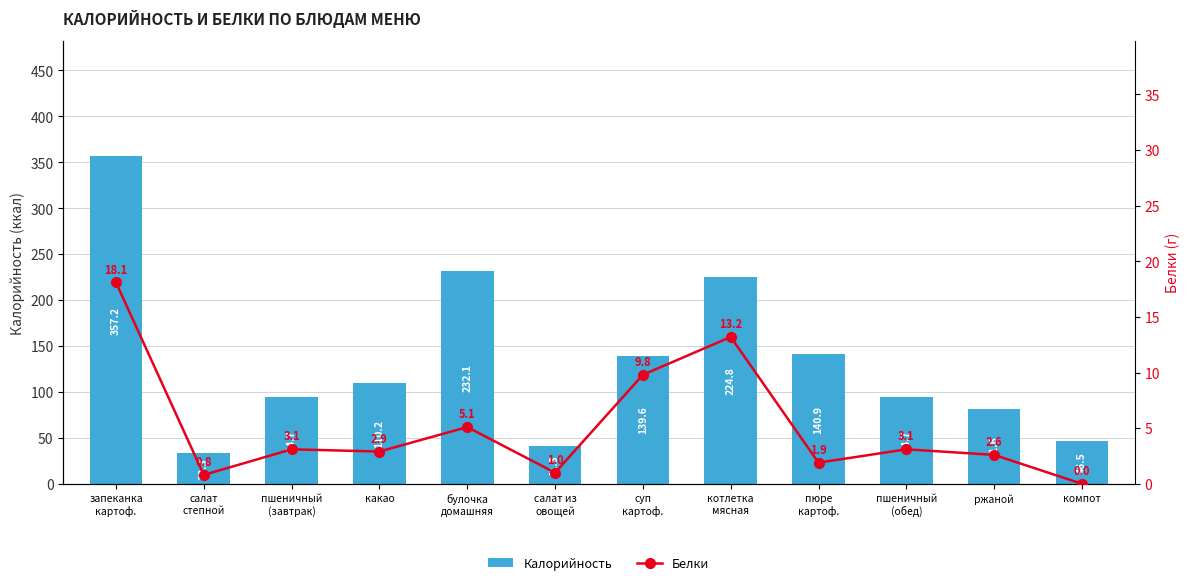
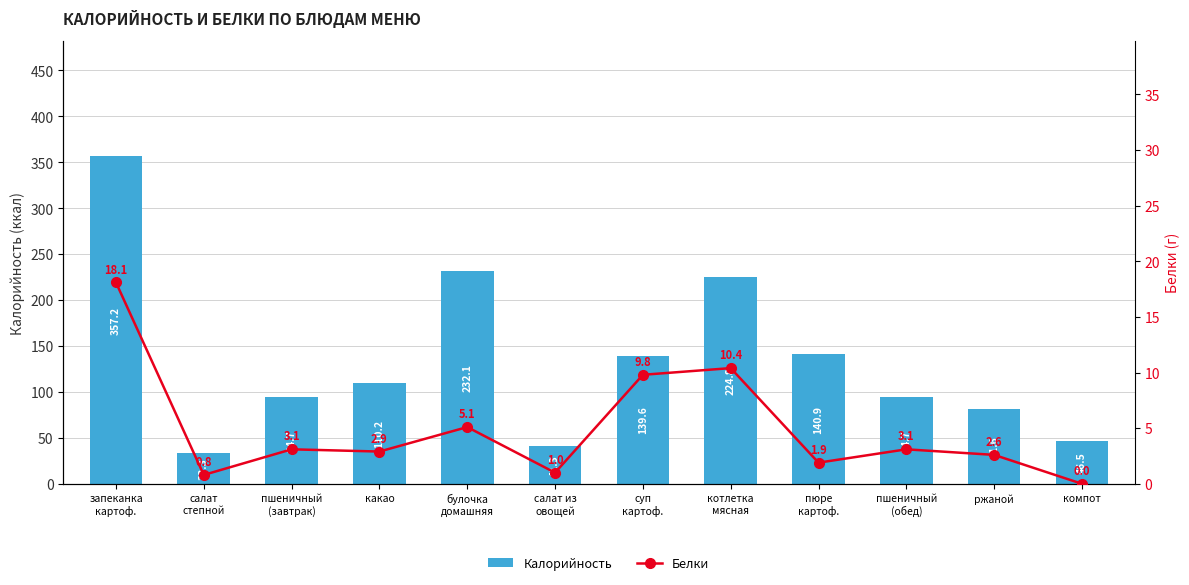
Белки, котлетка мясная: 13.2 -> 10.4
